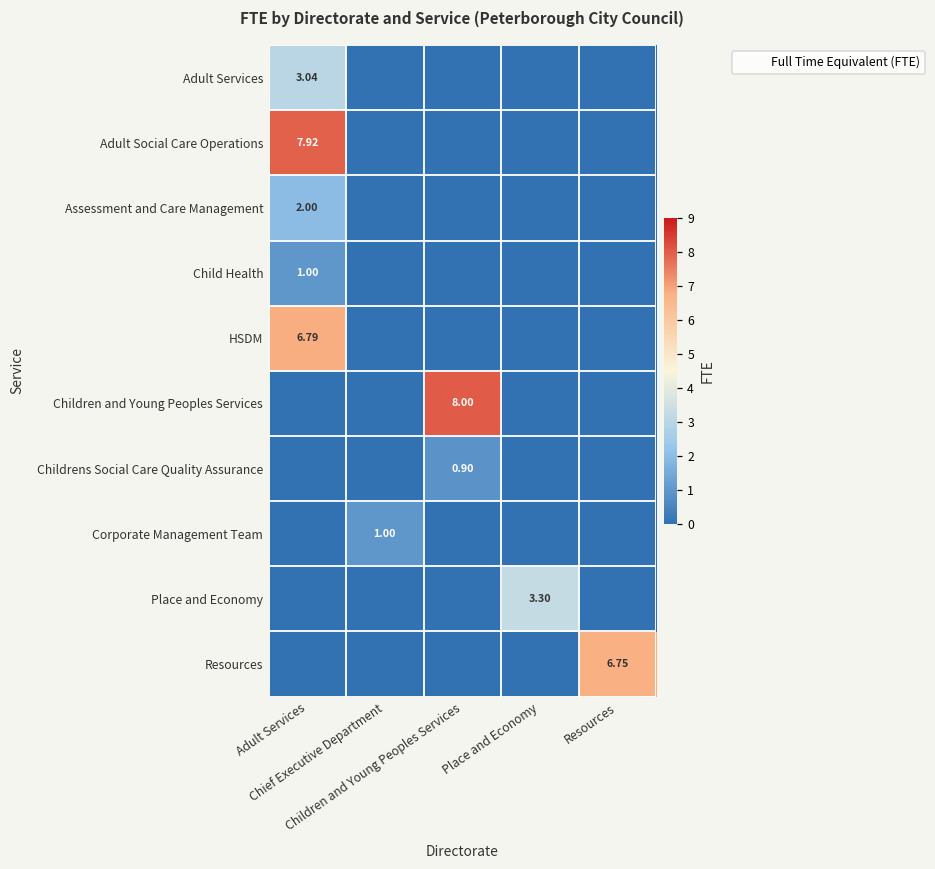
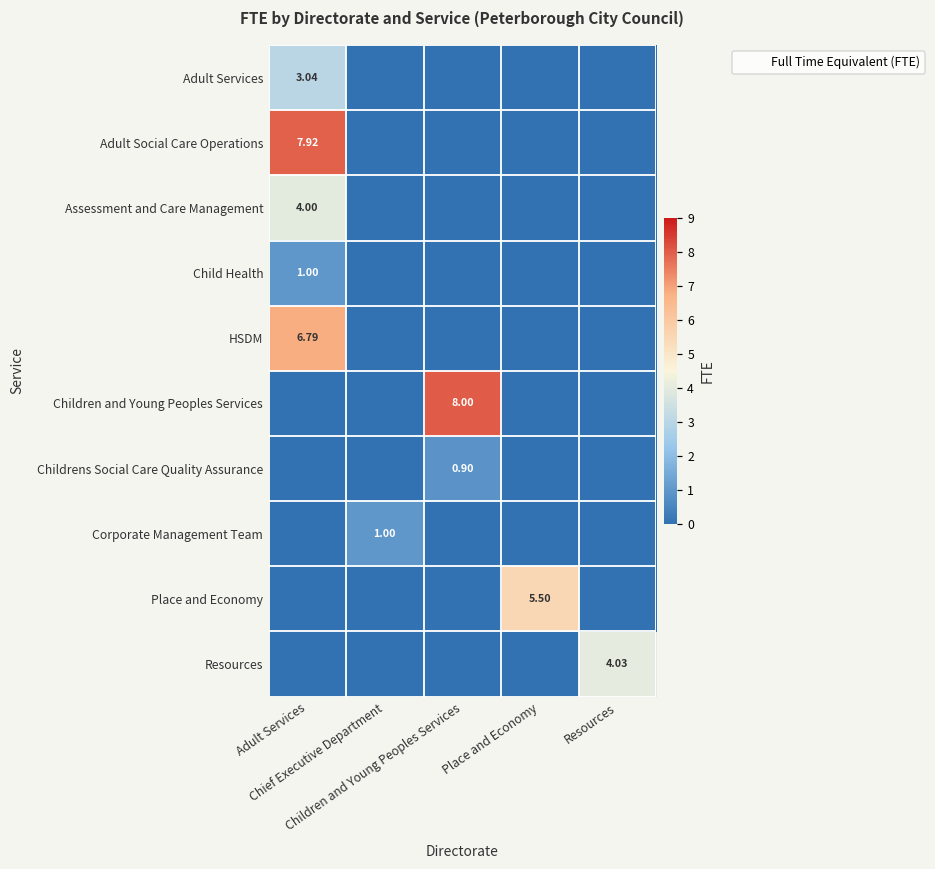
Assessment and Care Management, Adult Services: 2.00 -> 4.00
Place and Economy, Place and Economy: 3.30 -> 5.50
Resources, Resources: 6.75 -> 4.03
